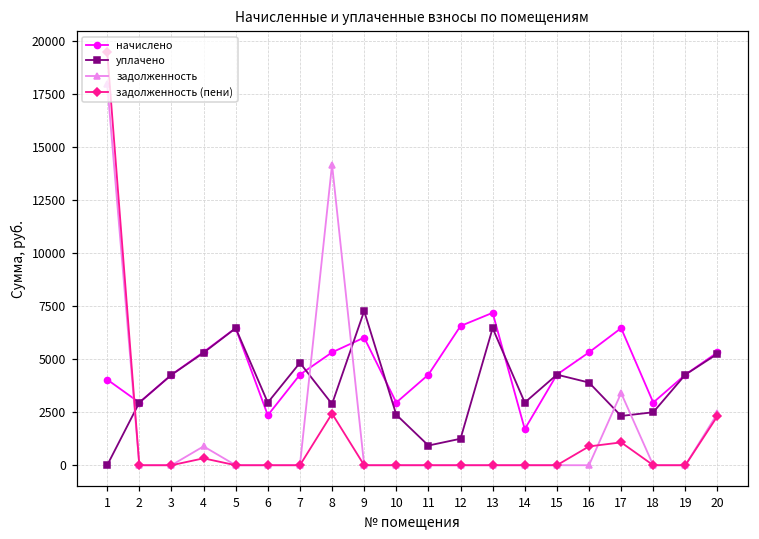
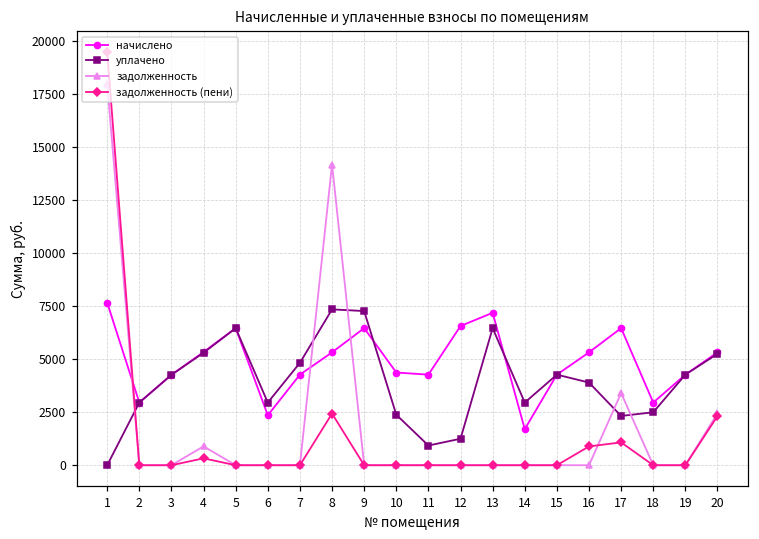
начислено, 1: 4000 -> 7700
уплачено, 8: 2900 -> 7400
начислено, 9: 6000 -> 6500
начислено, 10: 3000 -> 4400
